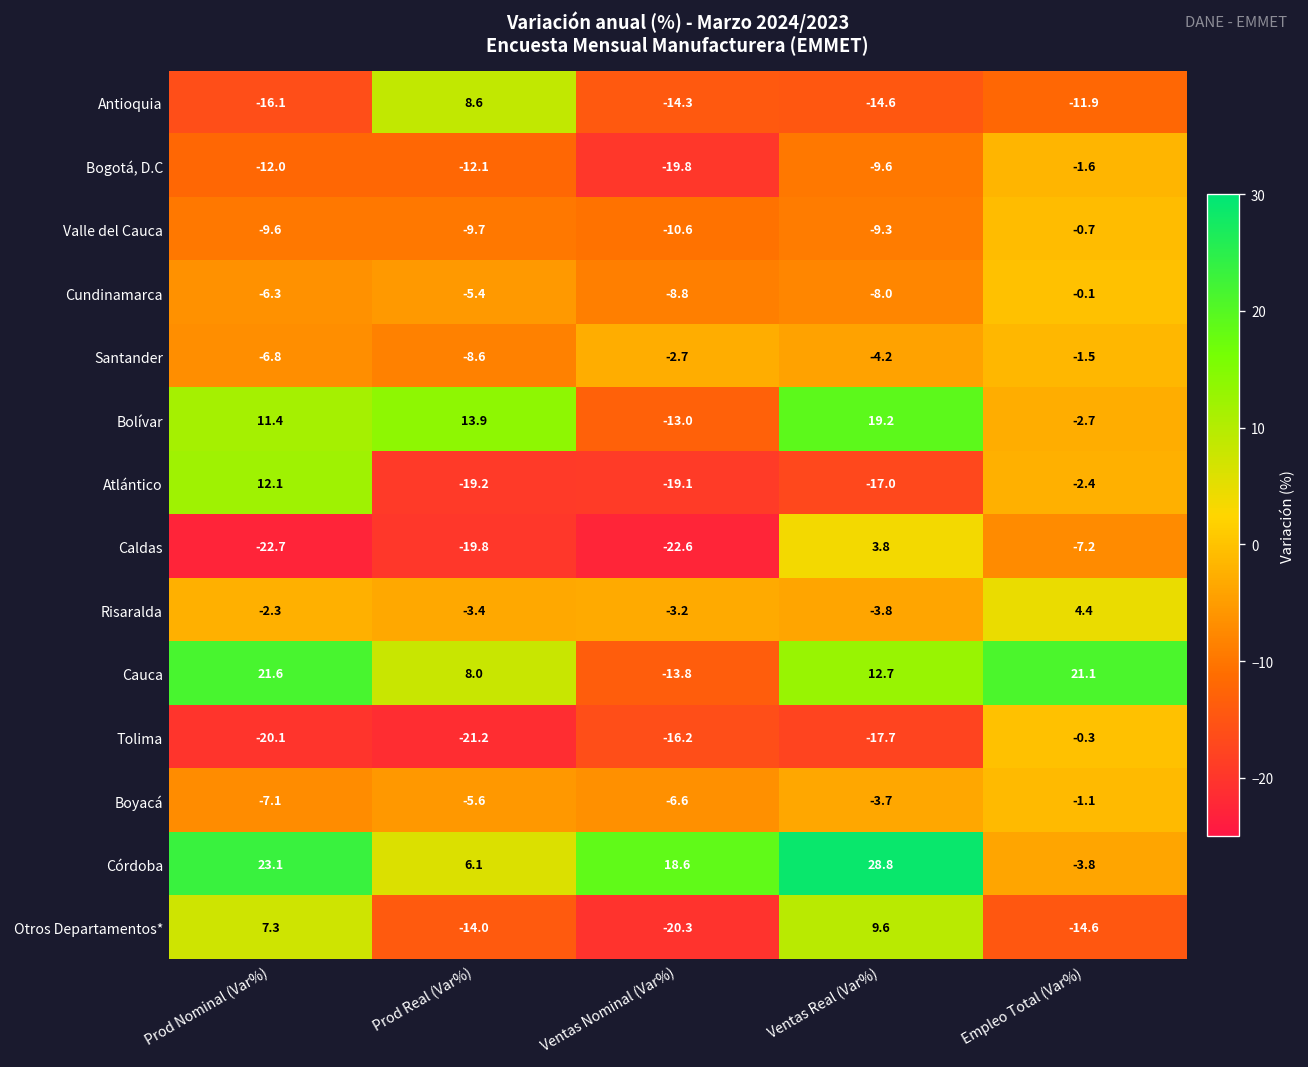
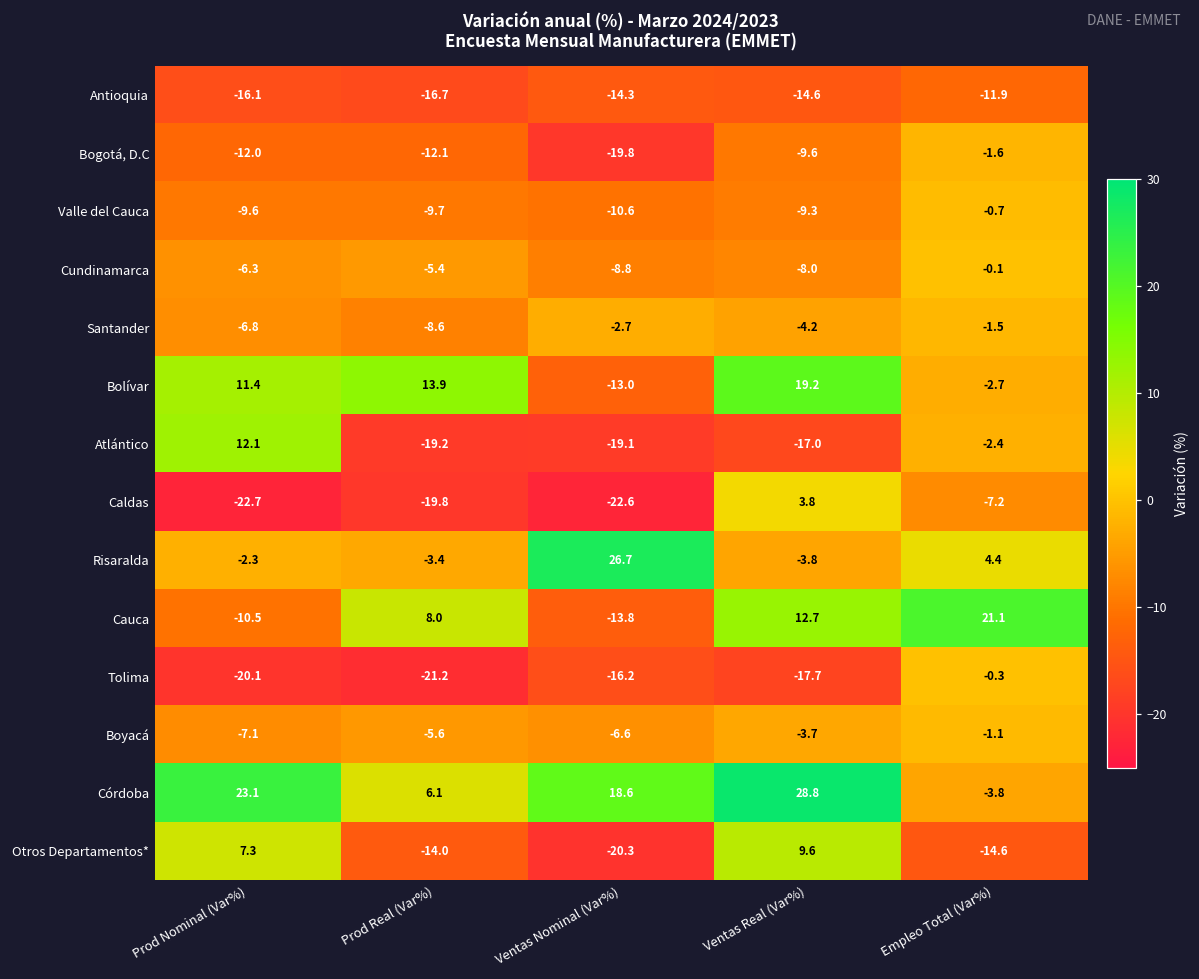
Antioquia, Prod Real (Var%): 8.6 -> -16.7
Risaralda, Ventas Nominal (Var%): -3.2 -> 26.7
Cauca, Prod Nominal (Var%): 21.6 -> -10.5
